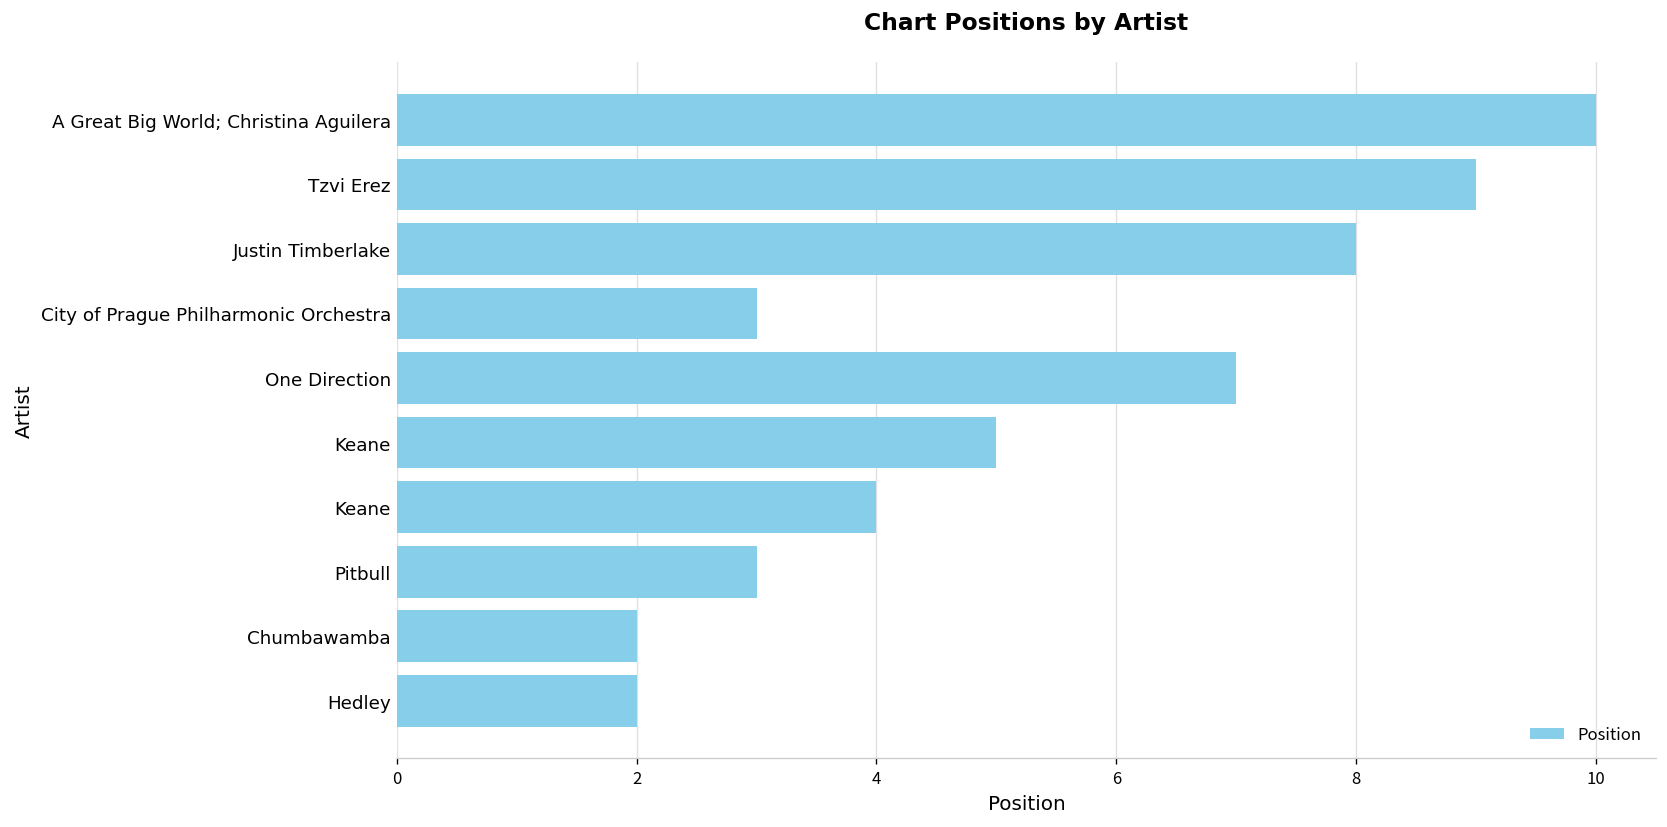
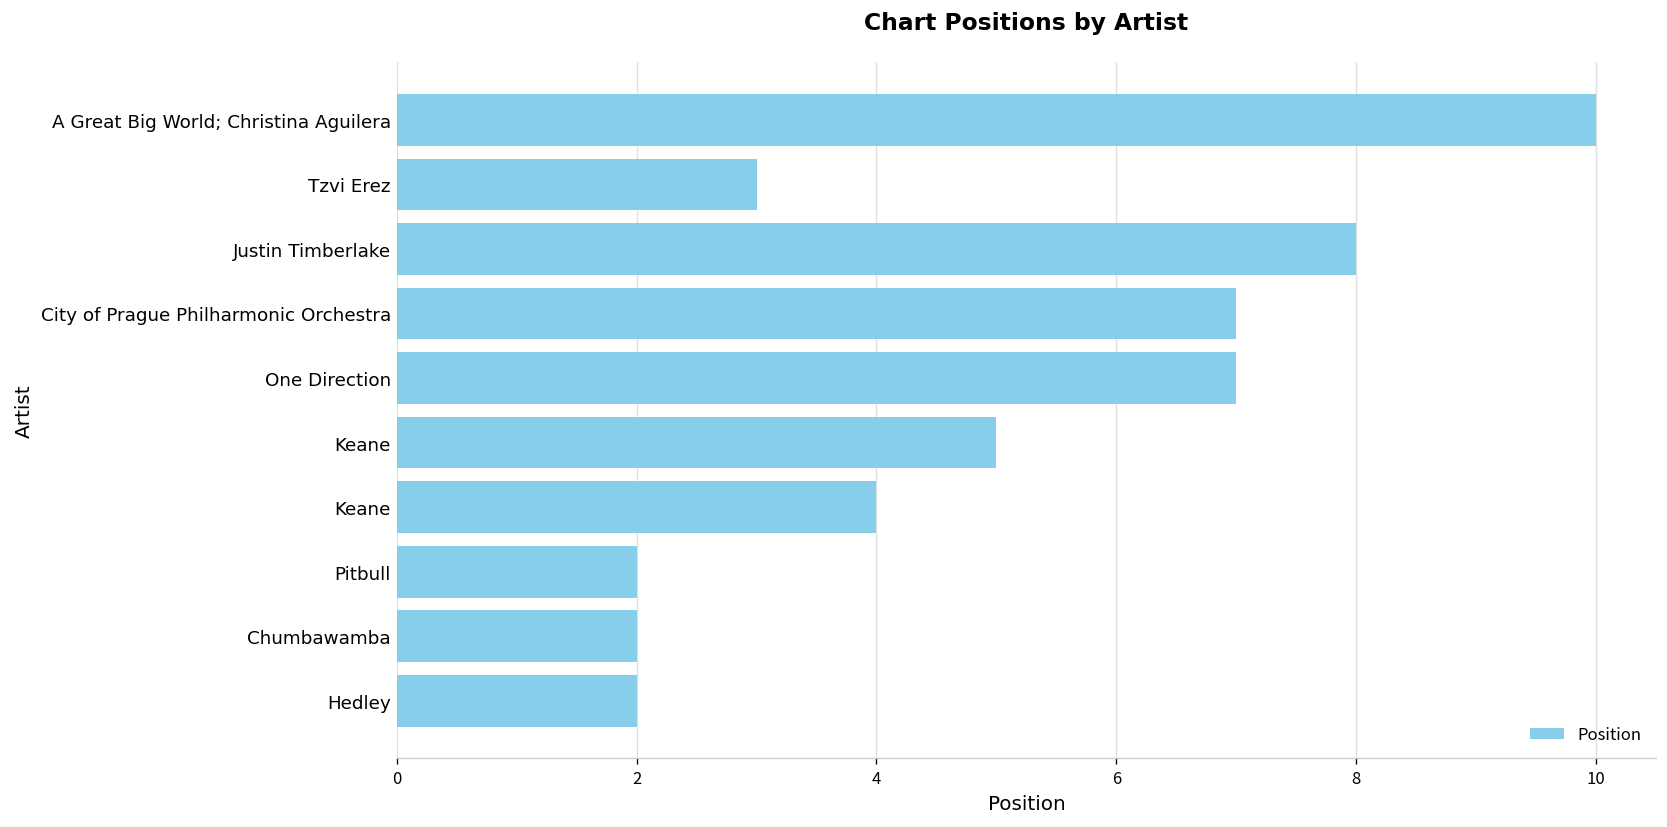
Tzvi Erez: 9 -> 3
City of Prague Philharmonic Orchestra: 3 -> 7
Pitbull: 3 -> 2
